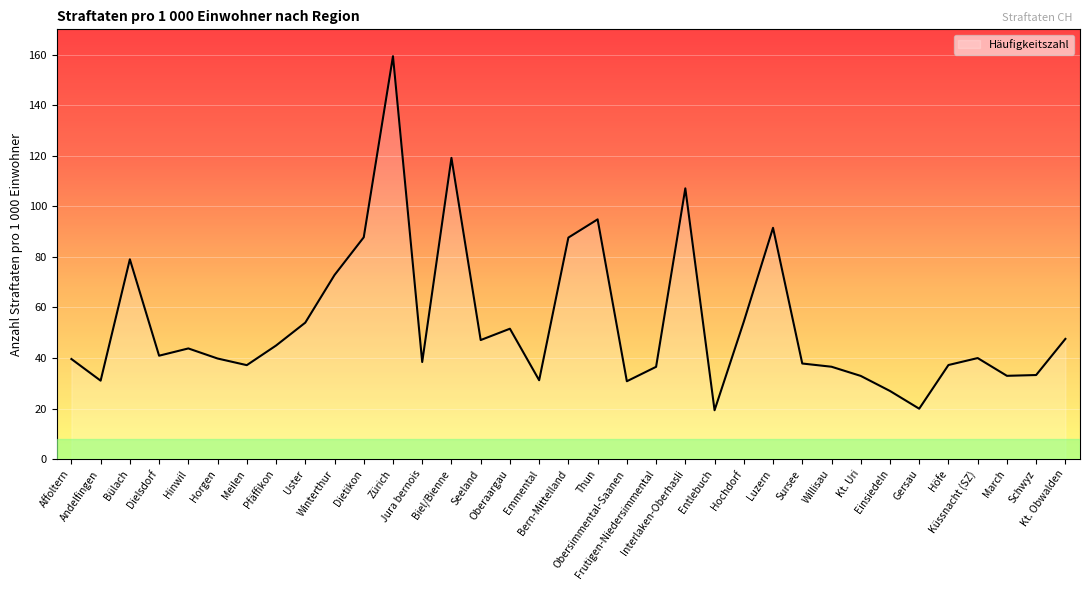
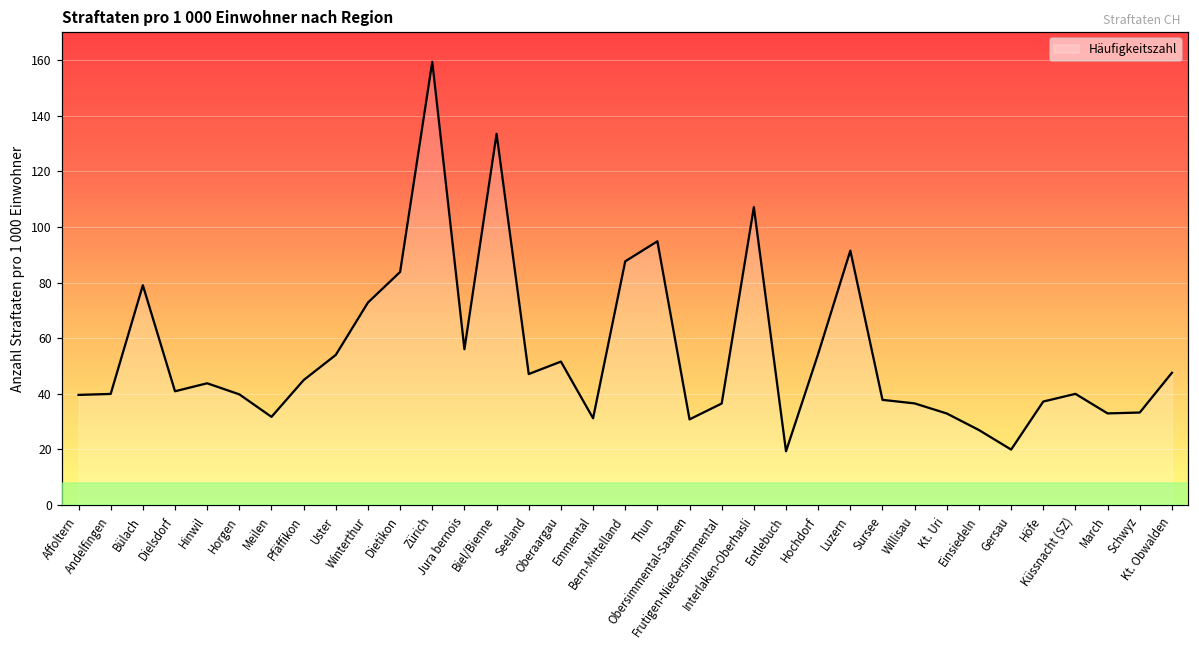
Andelfingen: 31 -> 40
Meilen: 37 -> 32
Dietikon: 88 -> 84
Jura bernois: 38 -> 56
Biel/Bienne: 119 -> 133
